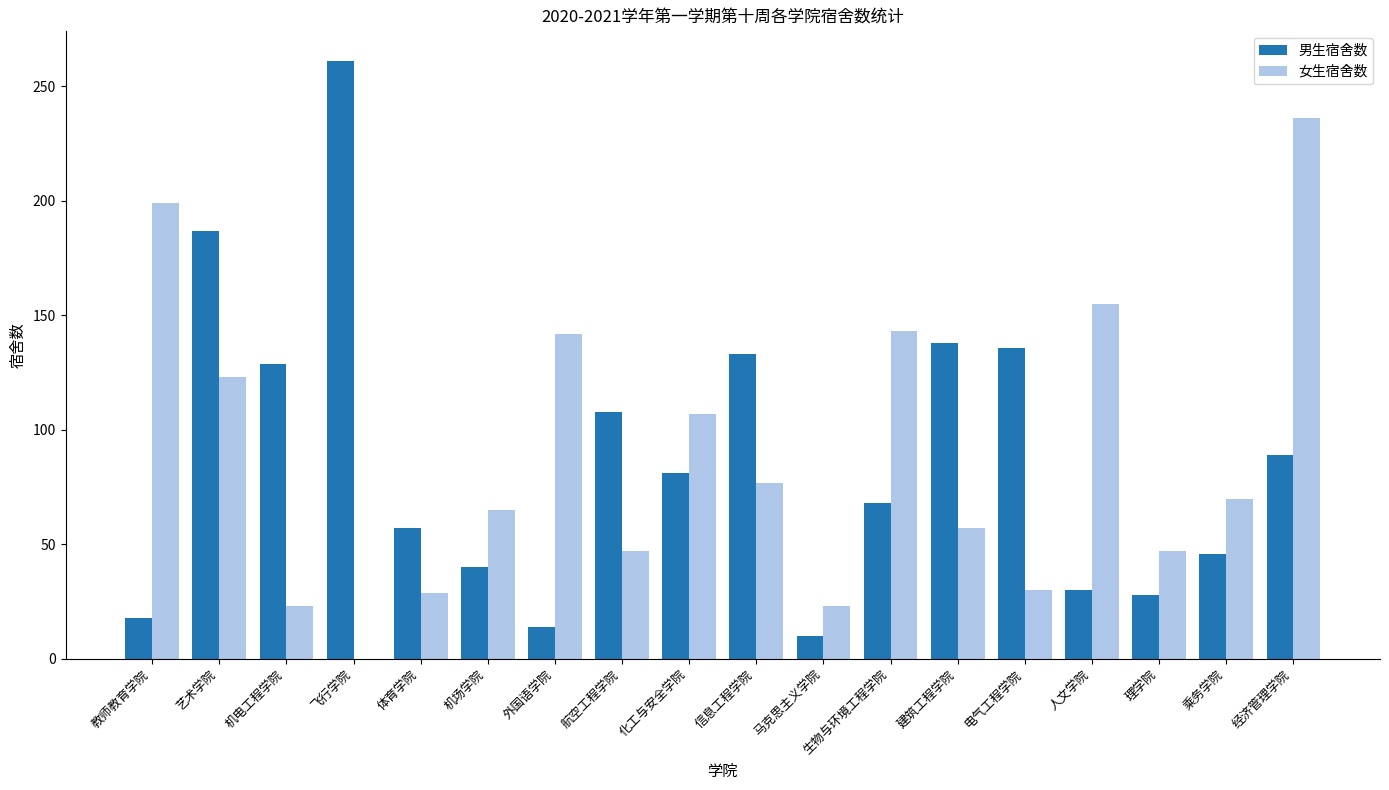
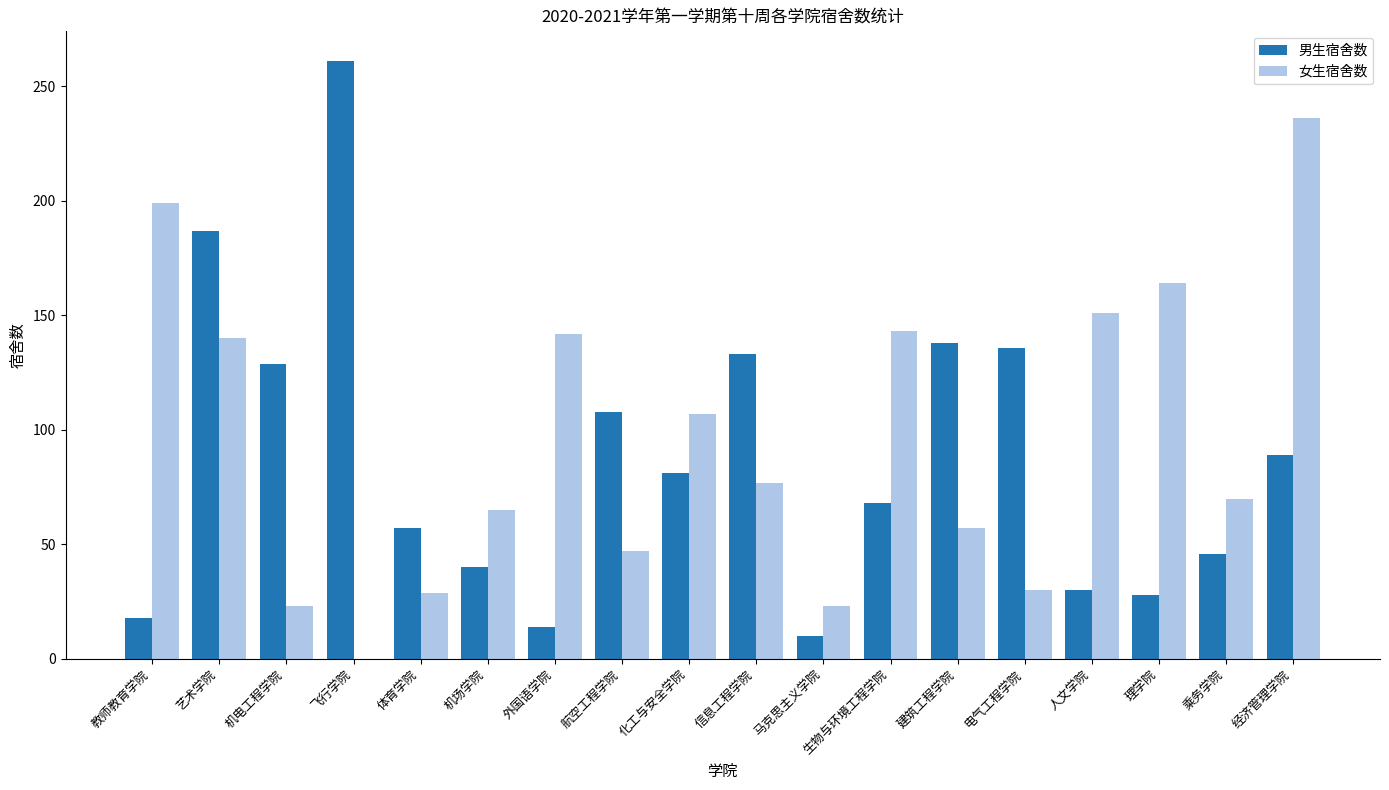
女生宿舍数, 艺术学院: 123 -> 140
女生宿舍数, 人文学院: 155 -> 151
女生宿舍数, 理学院: 47 -> 164
